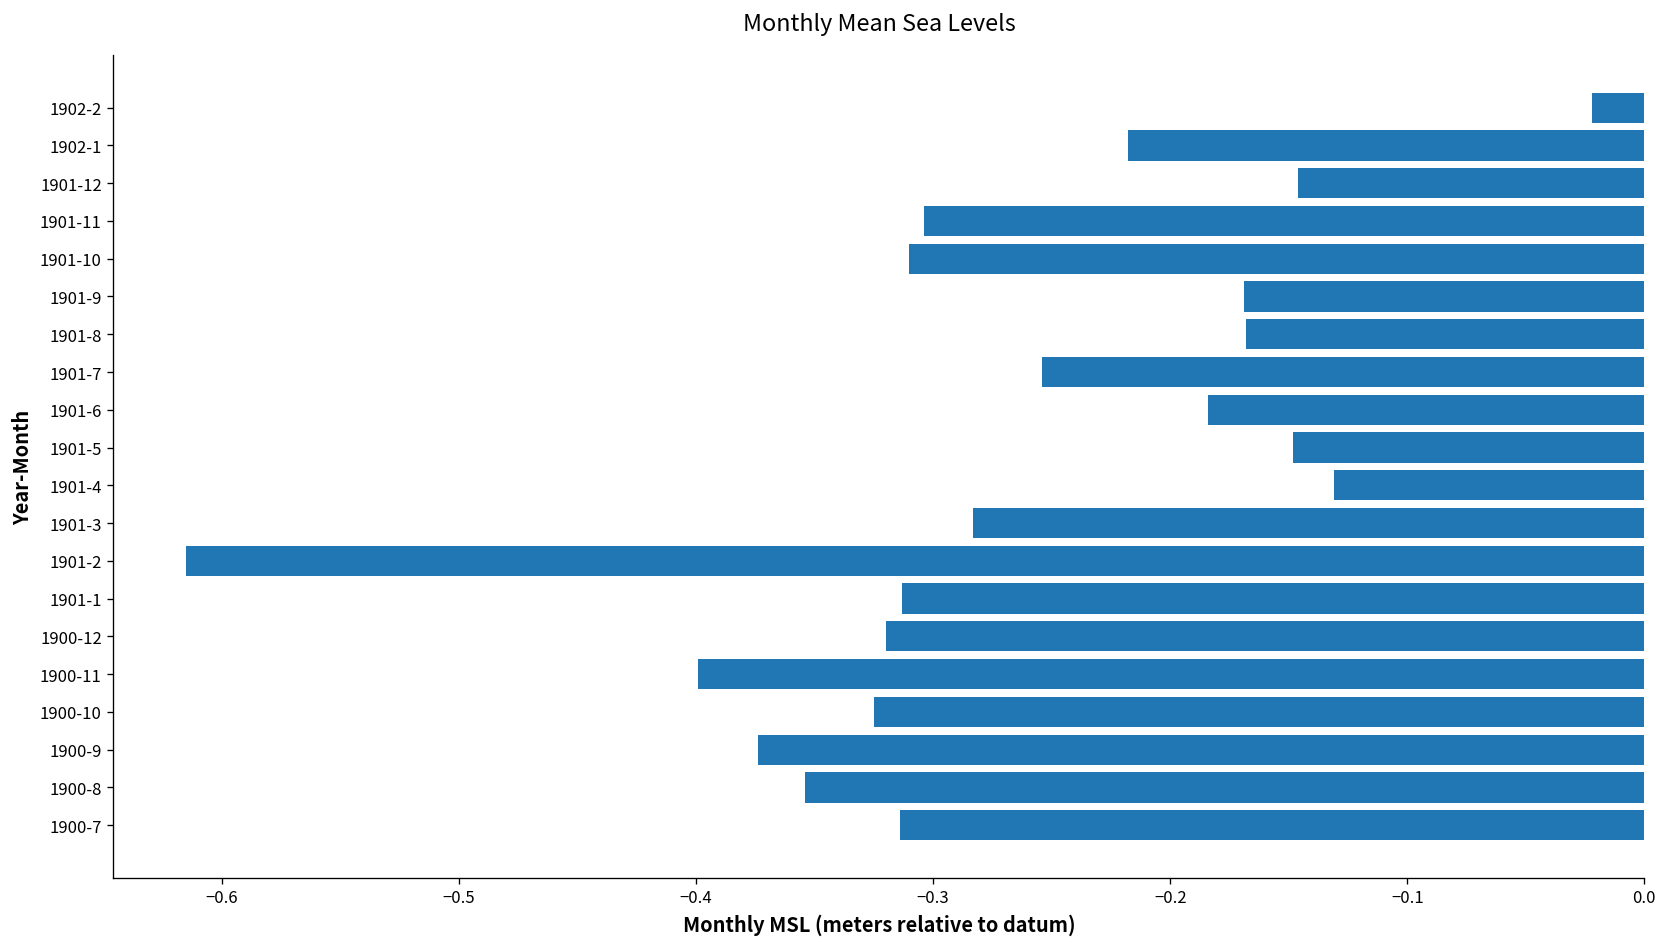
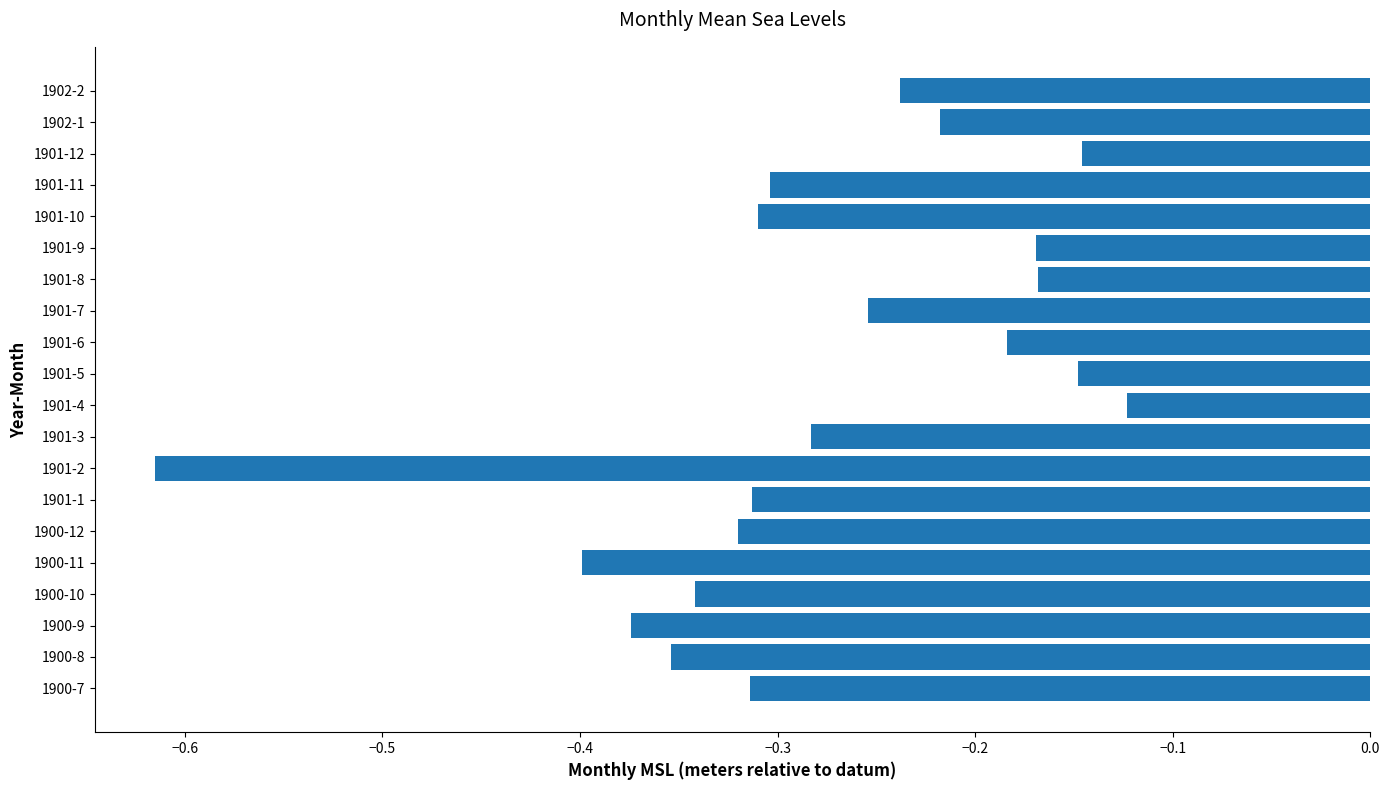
1902-2: -0.022 -> -0.238
1901-4: -0.131 -> -0.123
1900-10: -0.325 -> -0.342
